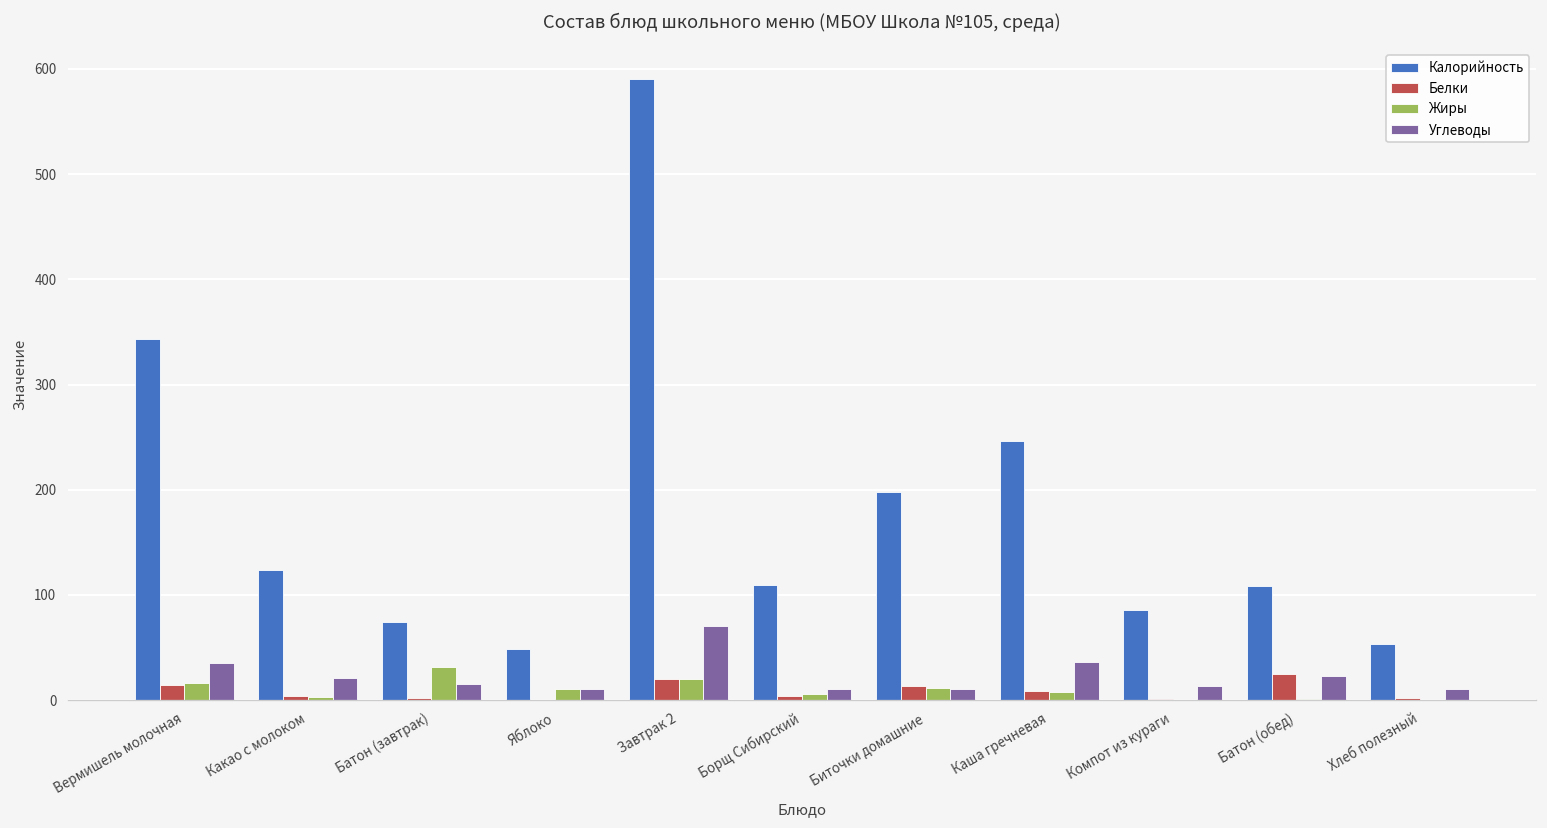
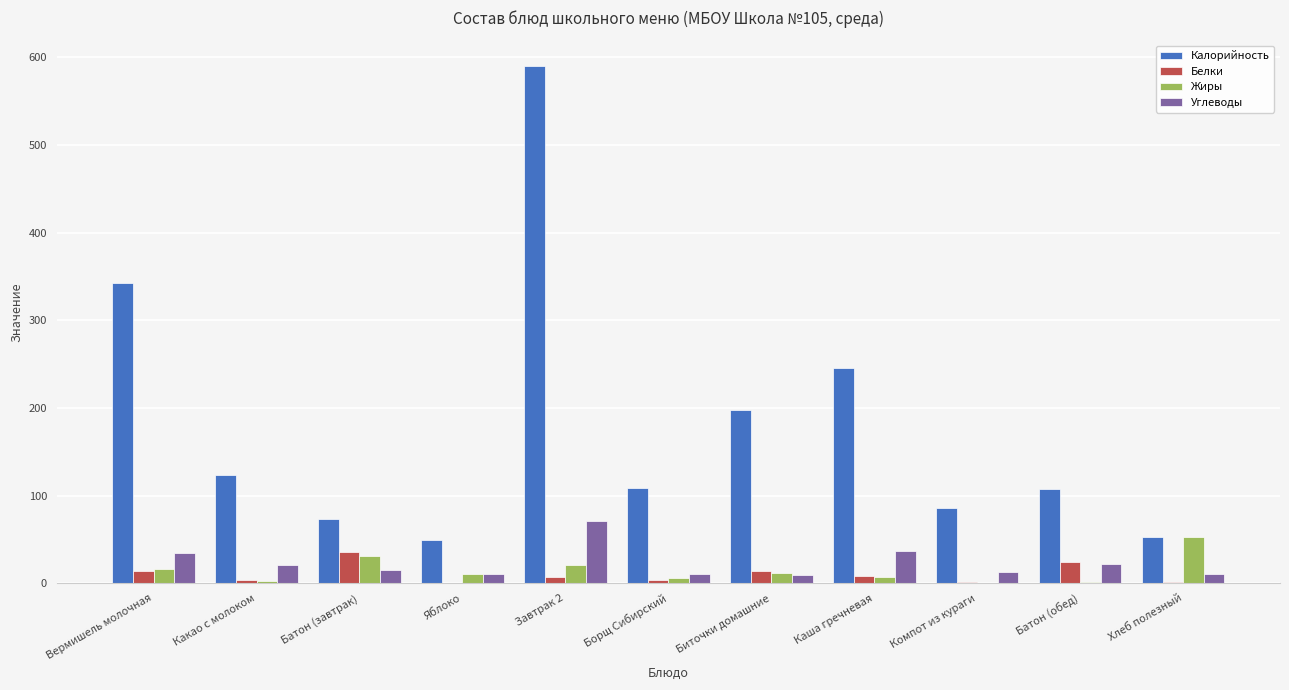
Белки, Батон (завтрак): 0 -> 40
Белки, Завтрак 2: 20 -> 10
Жиры, Хлеб полезный: 0 -> 50
